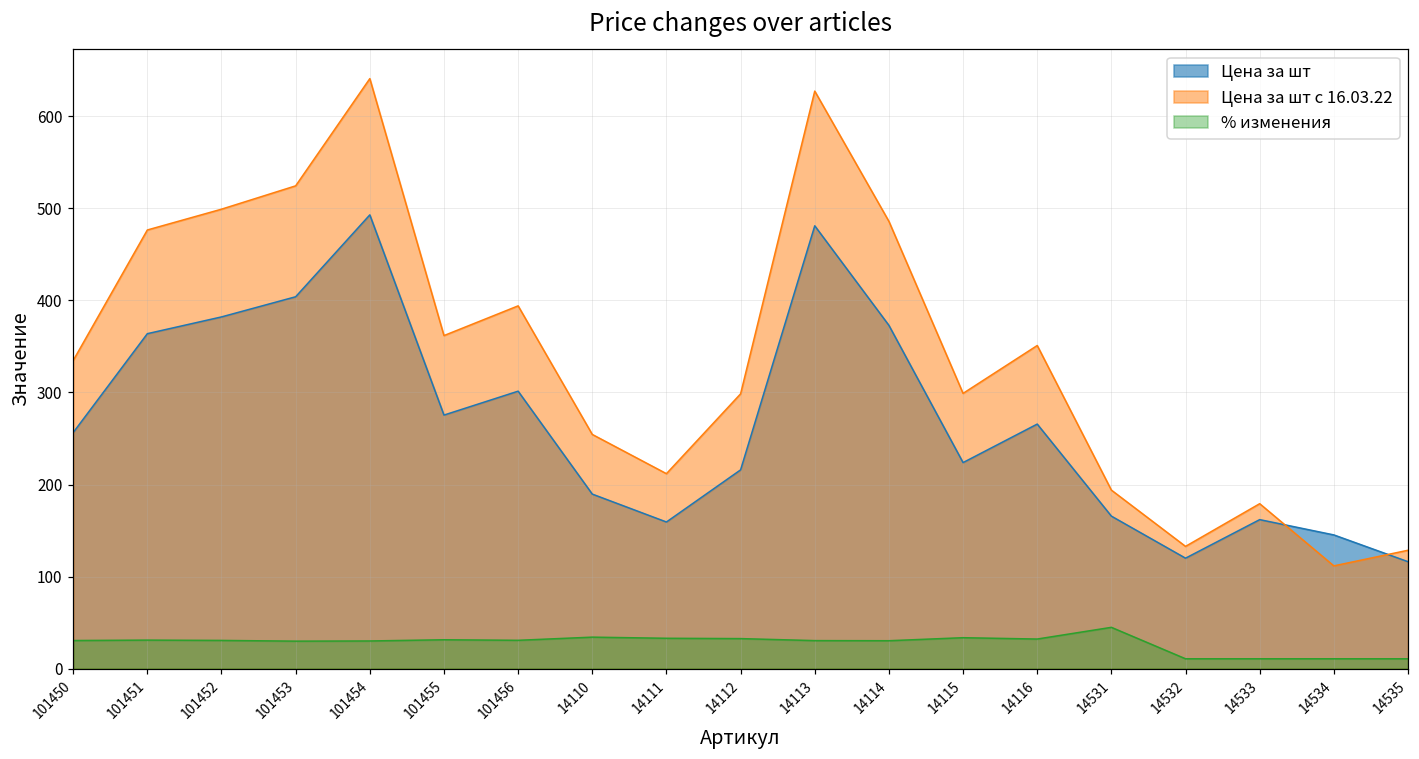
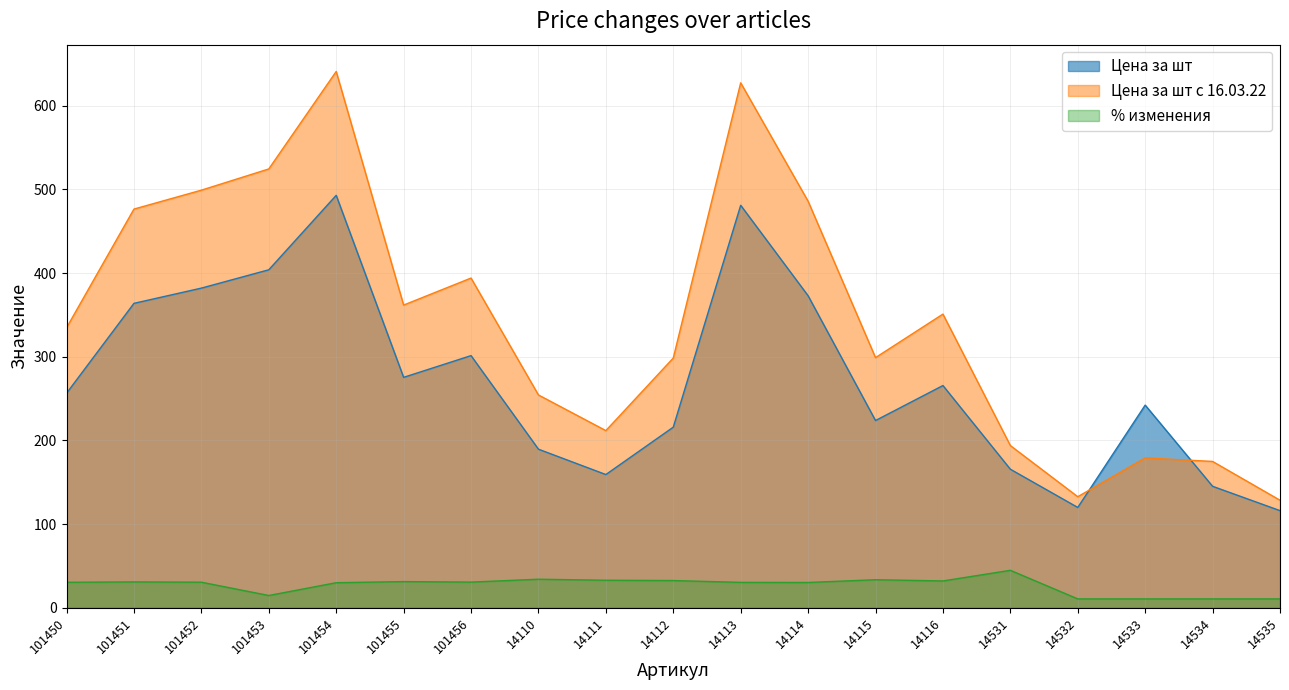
% изменения, 101453: 30 -> 10
Цена за шт, 14533: 160 -> 240
Цена за шт с 16.03.22, 14534: 110 -> 170
